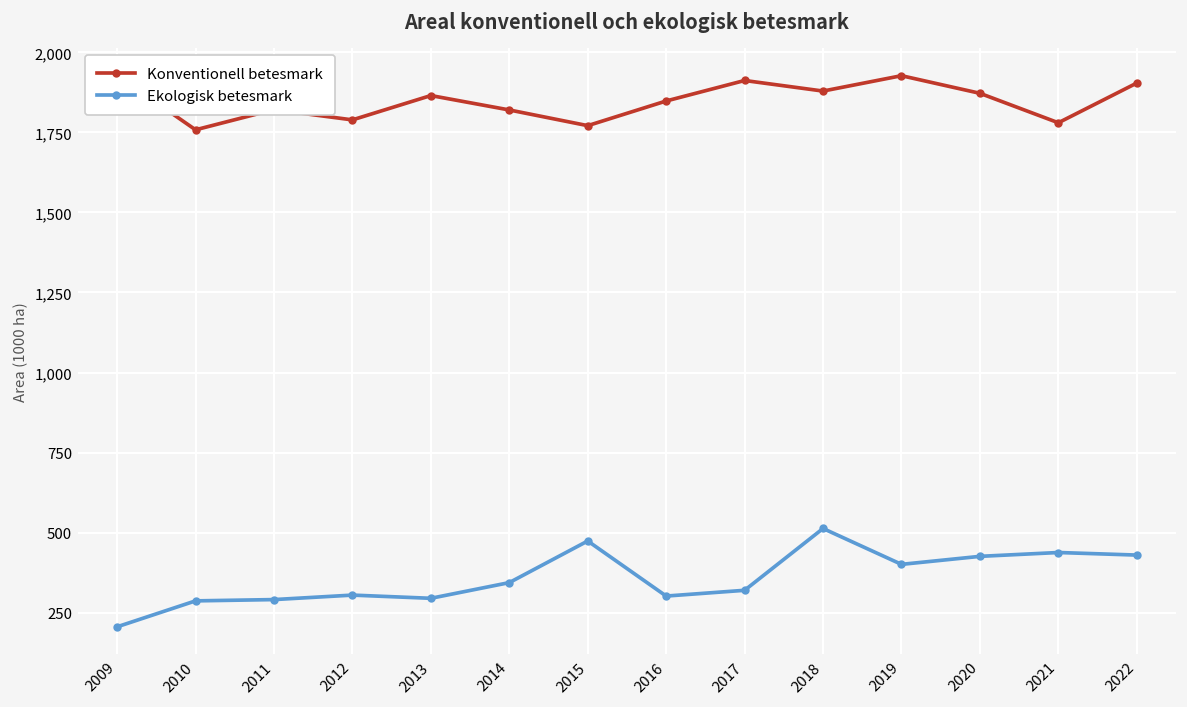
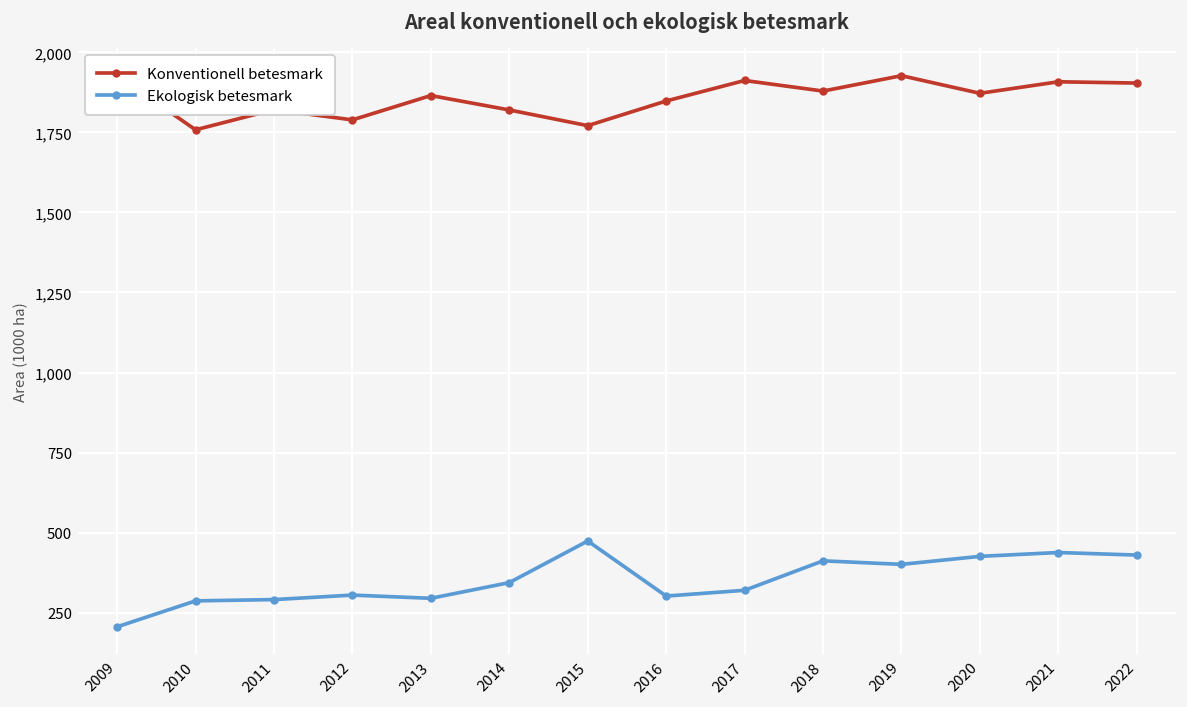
Ekologisk betesmark, 2018: 510 -> 410
Konventionell betesmark, 2021: 1,780 -> 1,910
